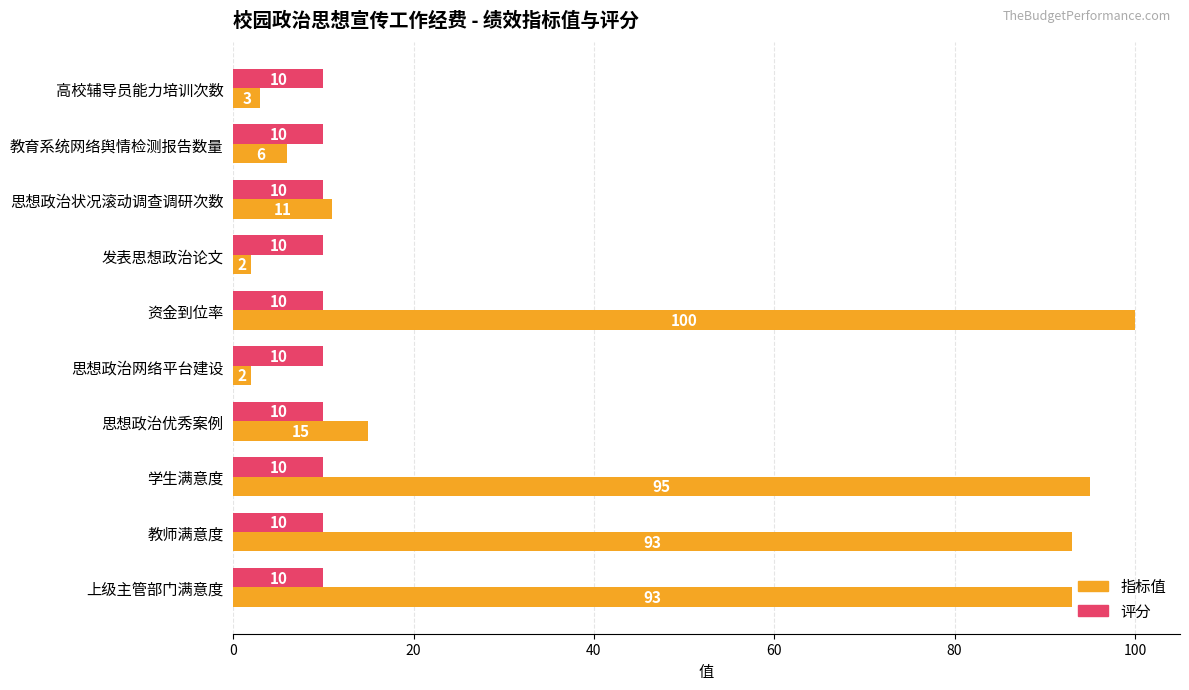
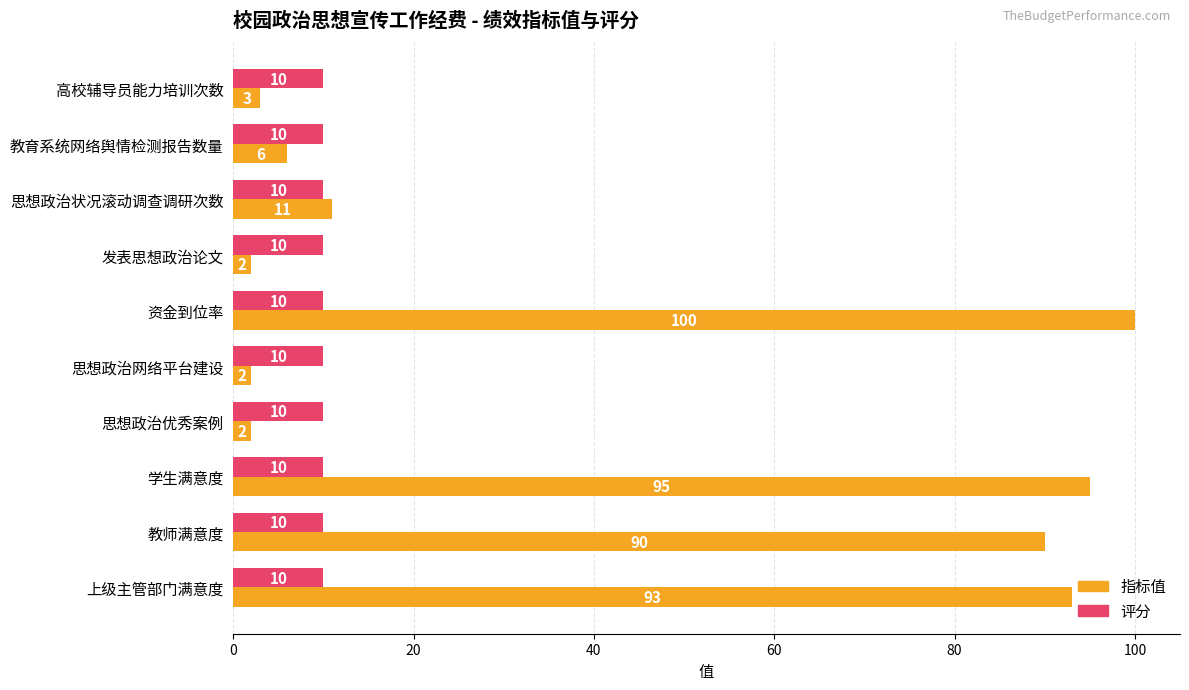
指标值, 思想政治优秀案例: 15 -> 2
指标值, 教师满意度: 93 -> 90
